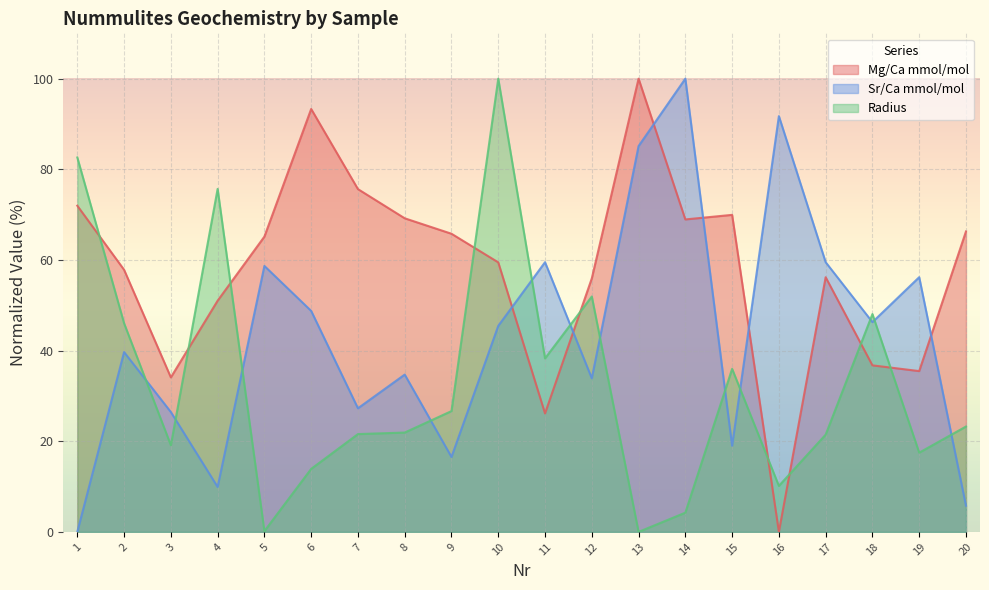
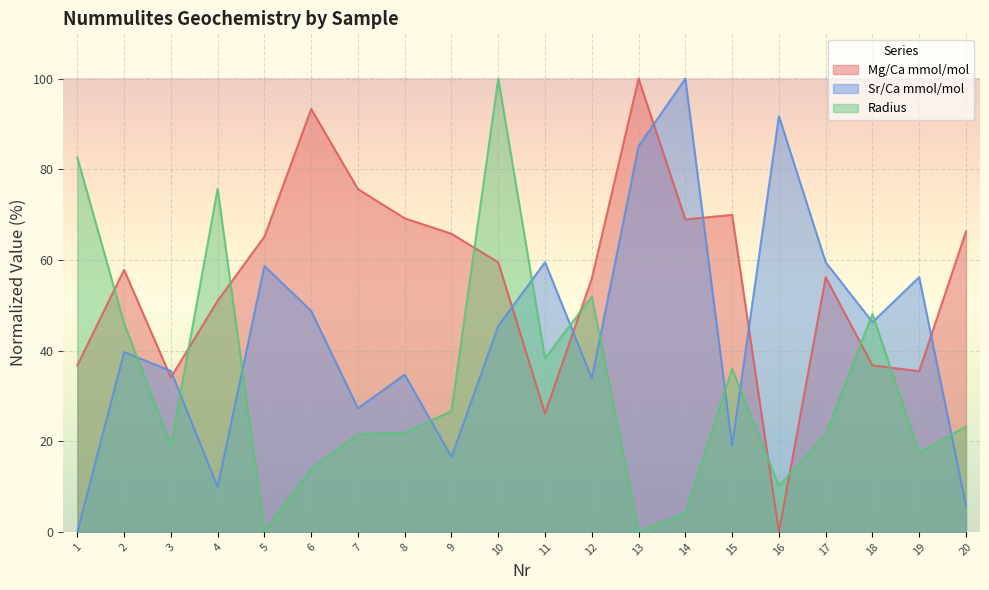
Mg/Ca mmol/mol, 1: 72 -> 37
Sr/Ca mmol/mol, 3: 26 -> 36
